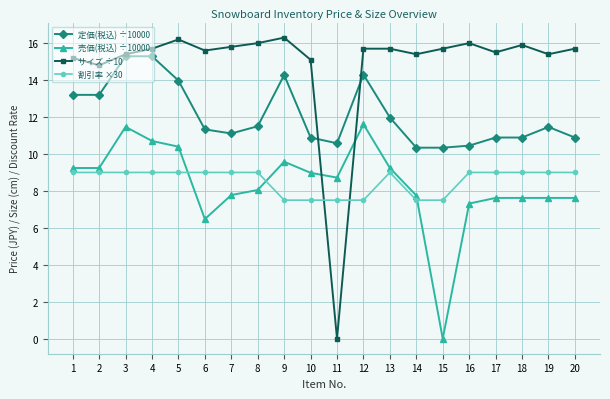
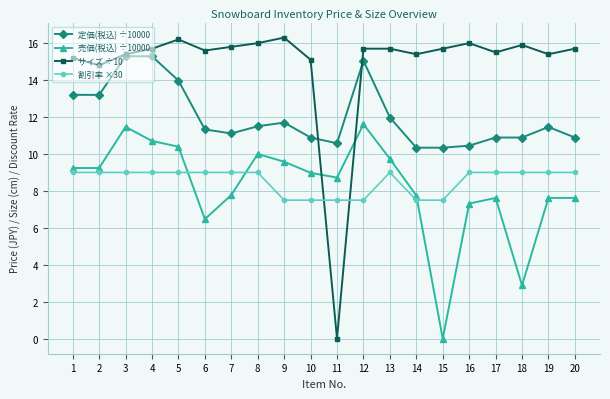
売価(税込) ÷10000, 8: 8.1 -> 10.0
定価(税込) ÷10000, 9: 14.3 -> 11.7
定価(税込) ÷10000, 12: 14.3 -> 15.0
売価(税込) ÷10000, 13: 9.2 -> 9.7
売価(税込) ÷10000, 18: 7.6 -> 2.9
